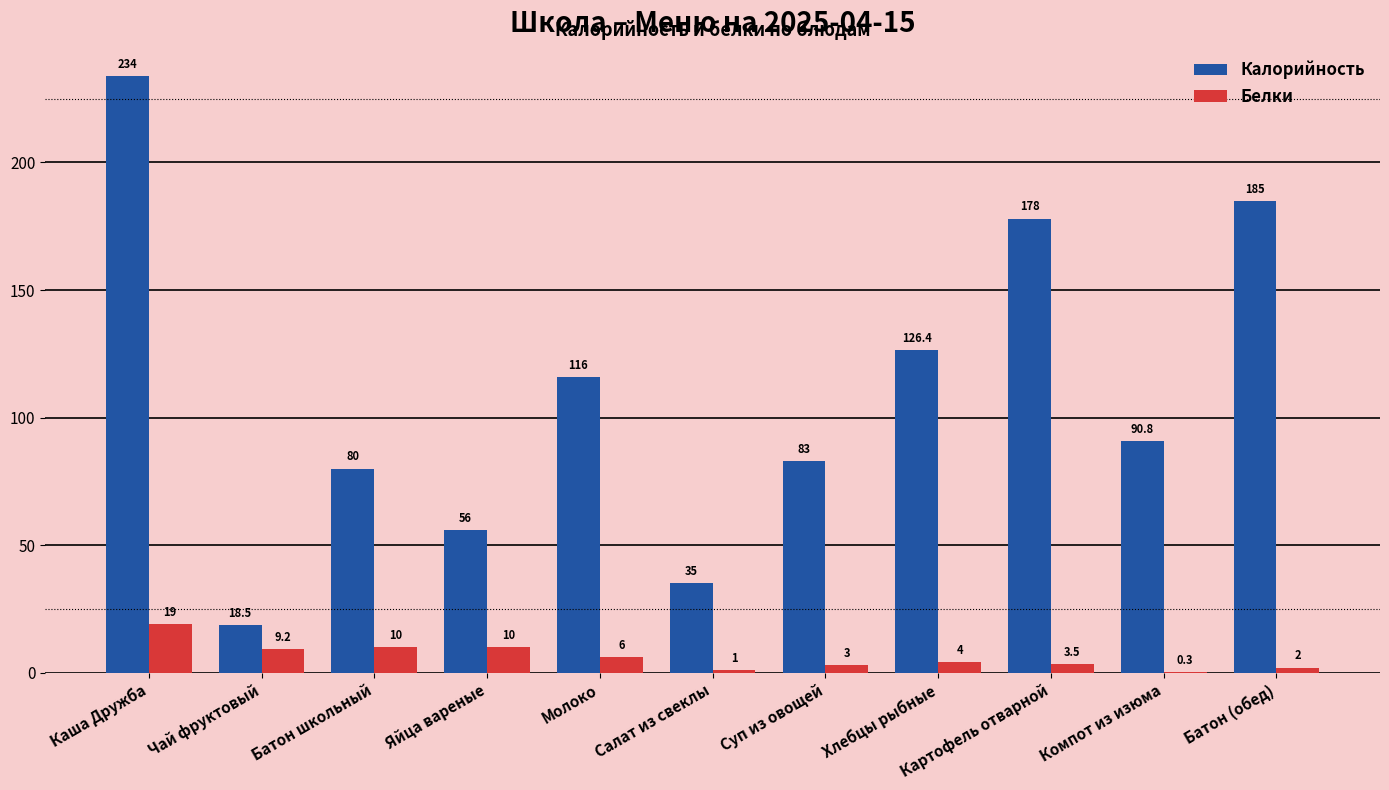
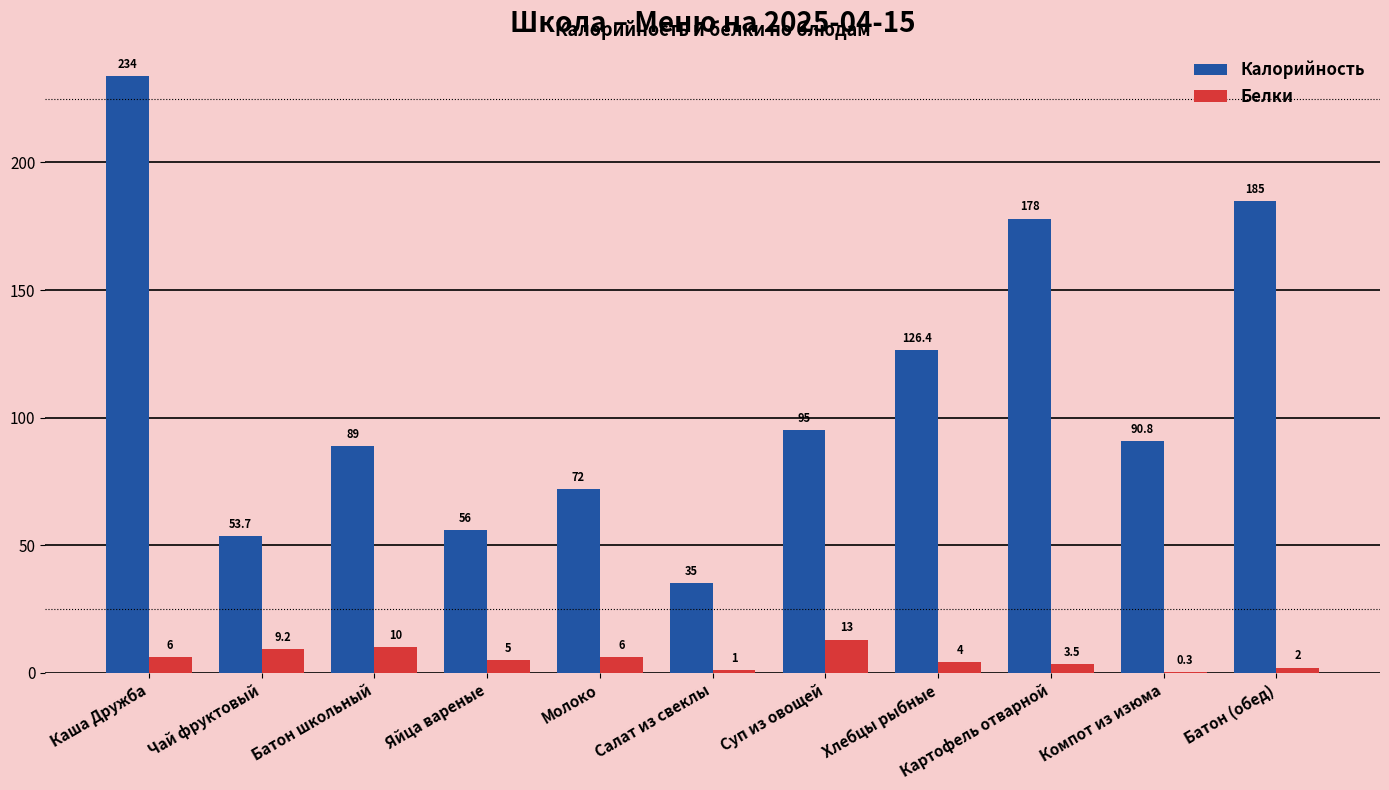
Белки, Каша Дружба: 19 -> 6
Калорийность, Чай фруктовый: 18.5 -> 53.7
Калорийность, Батон школьный: 80 -> 89
Белки, Яйца вареные: 10 -> 5
Калорийность, Молоко: 116 -> 72
Калорийность, Суп из овощей: 83 -> 95
Белки, Суп из овощей: 3 -> 13
